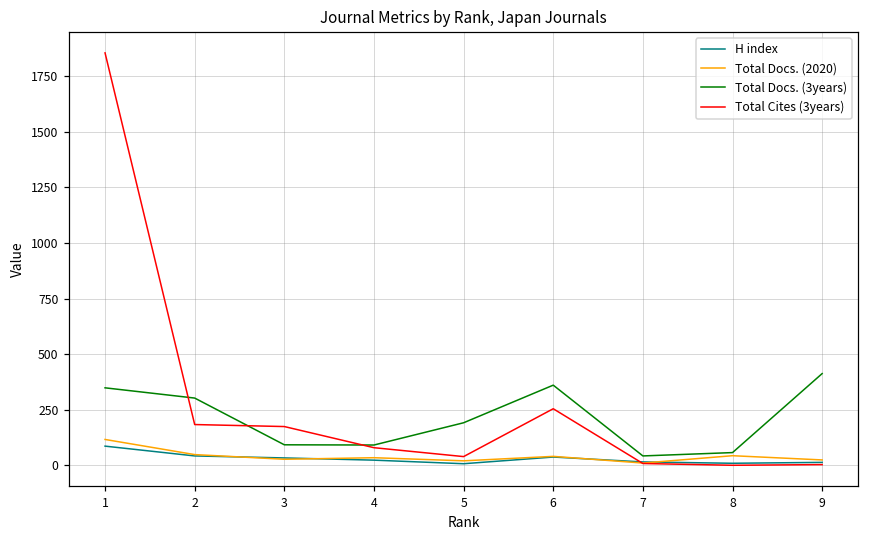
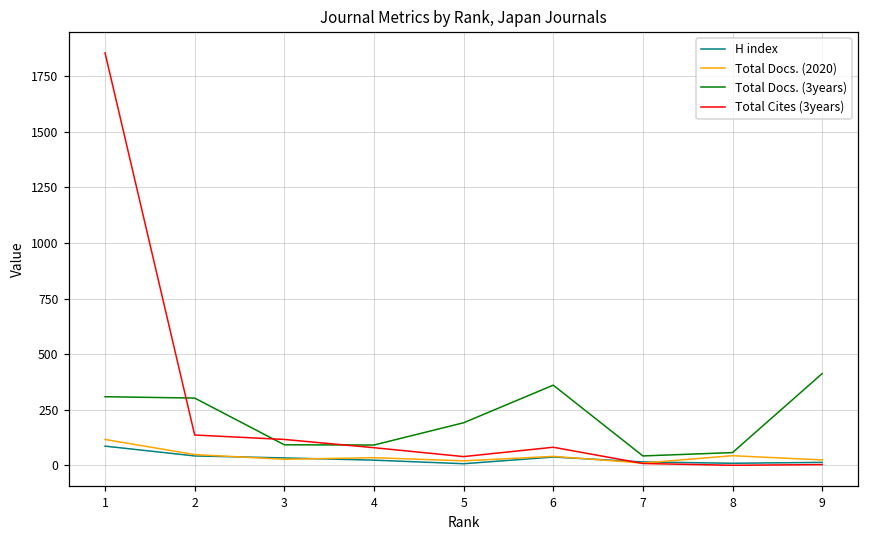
Total Docs. (3years), 1: 350 -> 310
Total Cites (3years), 2: 180 -> 140
Total Cites (3years), 3: 180 -> 120
Total Cites (3years), 6: 260 -> 80
